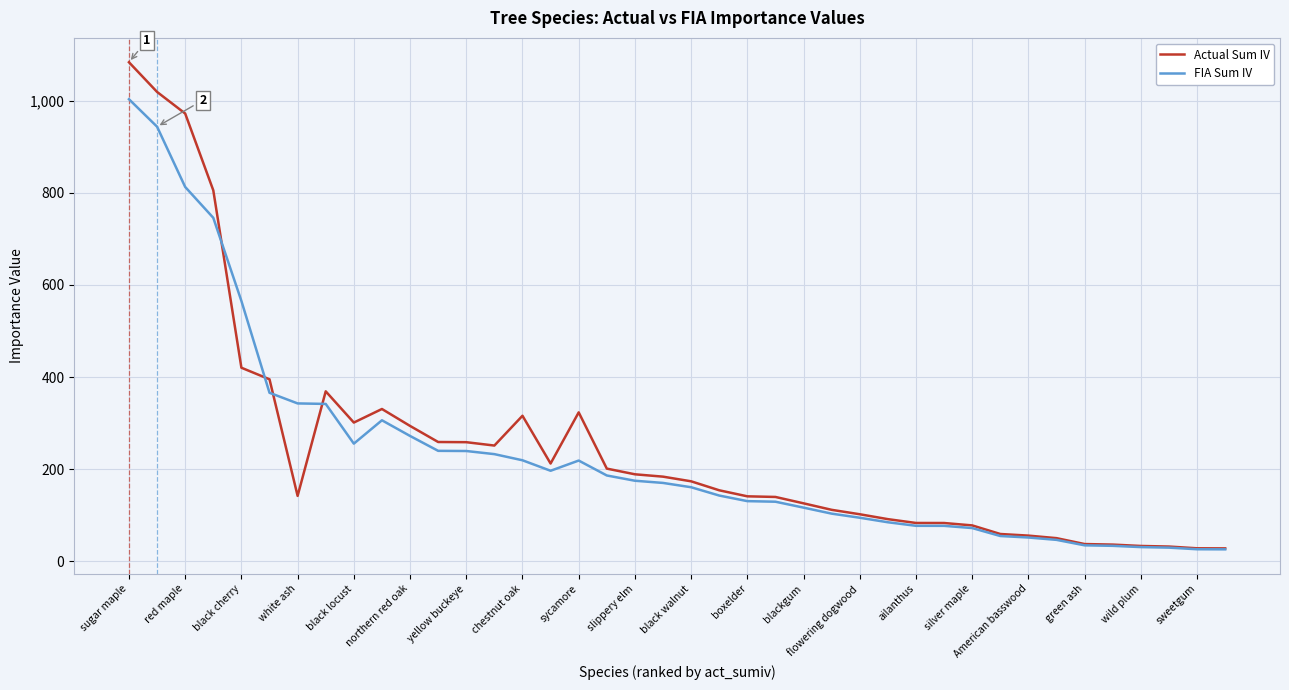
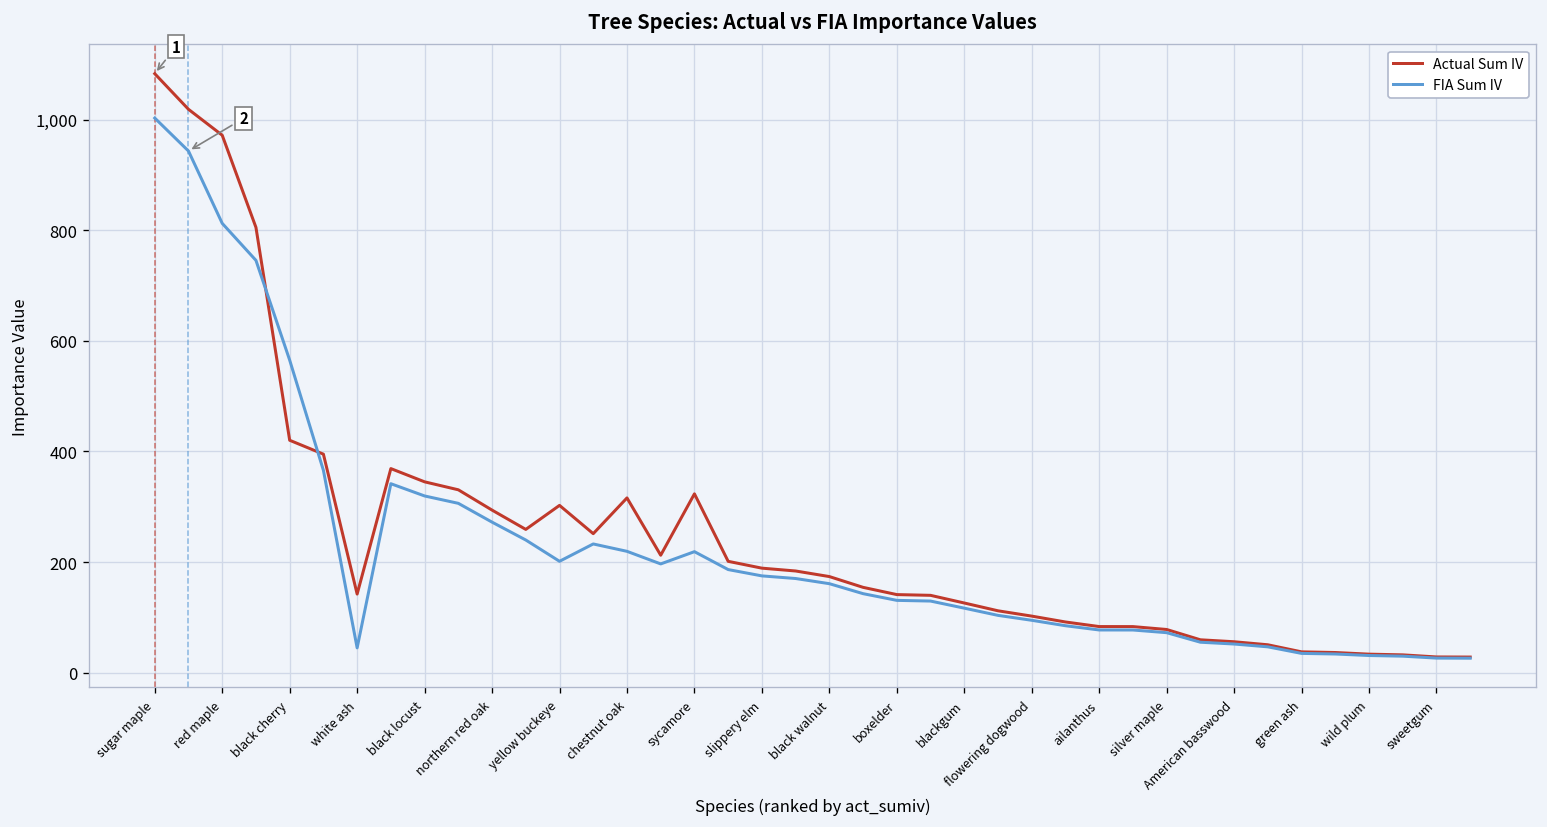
FIA Sum IV, white ash: 340 -> 40
Actual Sum IV, black locust: 300 -> 350
FIA Sum IV, black locust: 260 -> 320
Actual Sum IV, yellow buckeye: 260 -> 300
FIA Sum IV, yellow buckeye: 240 -> 200
